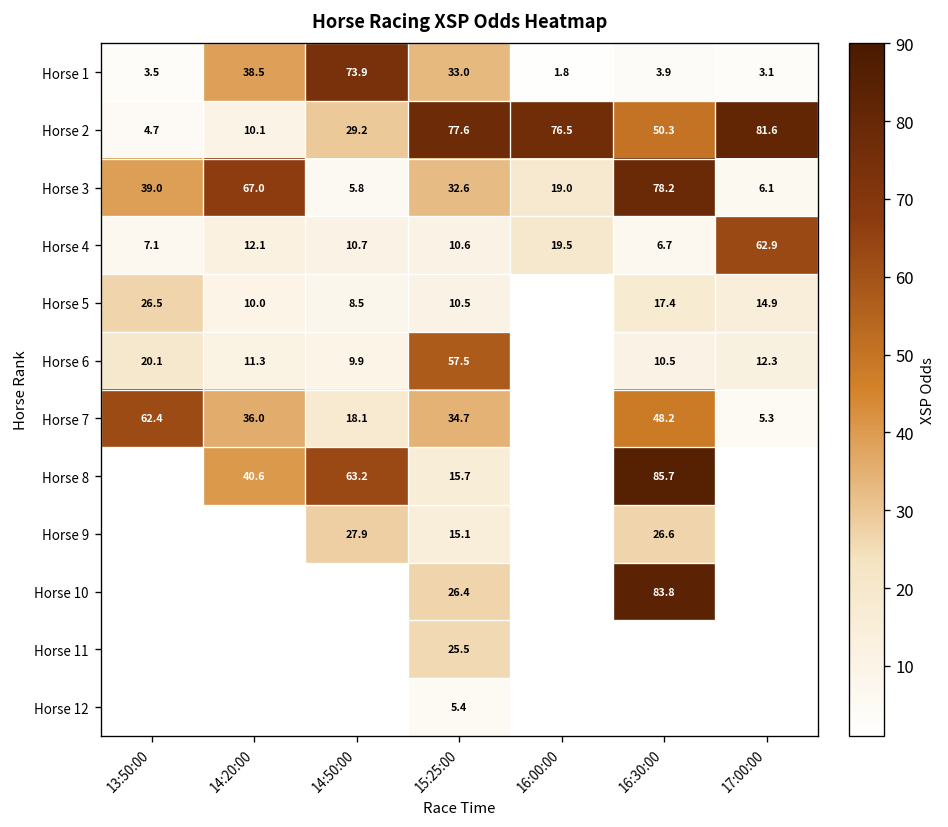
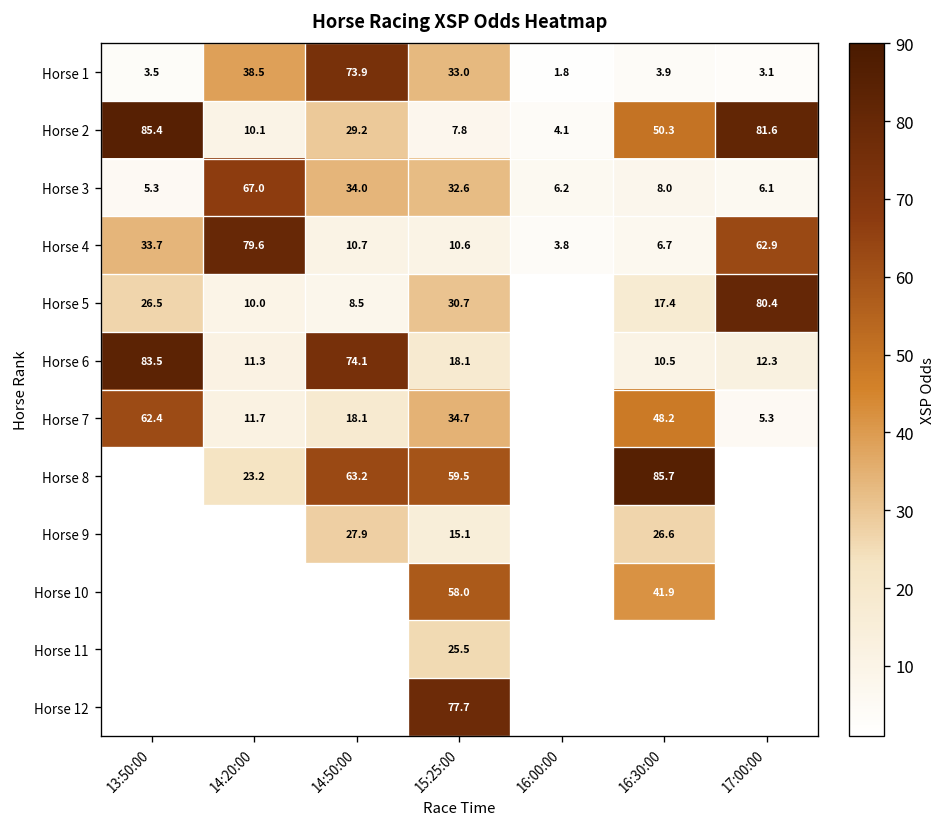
Horse 2, 13:50:00: 4.7 -> 85.4
Horse 2, 15:25:00: 77.6 -> 7.8
Horse 2, 16:00:00: 76.5 -> 4.1
Horse 3, 13:50:00: 39.0 -> 5.3
Horse 3, 14:50:00: 5.8 -> 34.0
Horse 3, 16:00:00: 19.0 -> 6.2
Horse 3, 16:30:00: 78.2 -> 8.0
Horse 4, 13:50:00: 7.1 -> 33.7
Horse 4, 14:20:00: 12.1 -> 79.6
Horse 4, 16:00:00: 19.5 -> 3.8
Horse 5, 15:25:00: 10.5 -> 30.7
Horse 5, 17:00:00: 14.9 -> 80.4
Horse 6, 13:50:00: 20.1 -> 83.5
Horse 6, 14:50:00: 9.9 -> 74.1
Horse 6, 15:25:00: 57.5 -> 18.1
Horse 7, 14:20:00: 36.0 -> 11.7
Horse 8, 14:20:00: 40.6 -> 23.2
Horse 8, 15:25:00: 15.7 -> 59.5
Horse 10, 15:25:00: 26.4 -> 58.0
Horse 10, 16:30:00: 83.8 -> 41.9
Horse 12, 15:25:00: 5.4 -> 77.7
